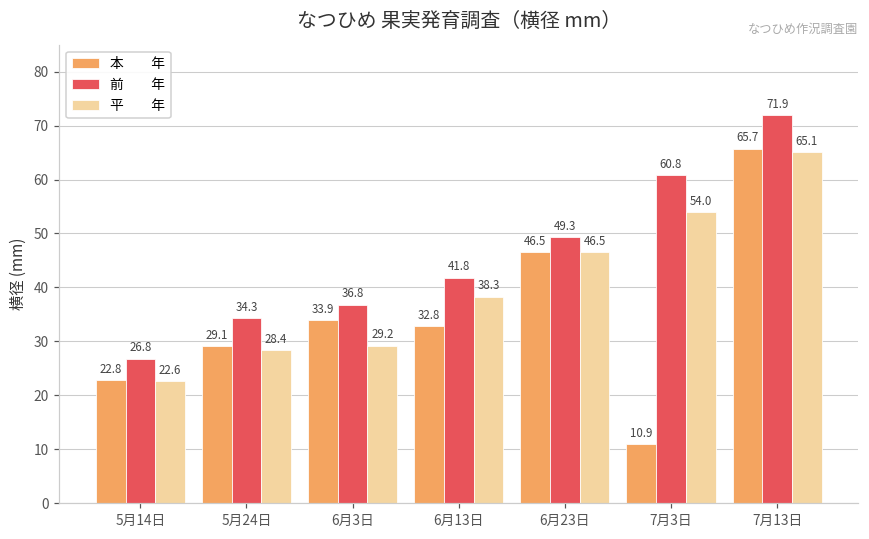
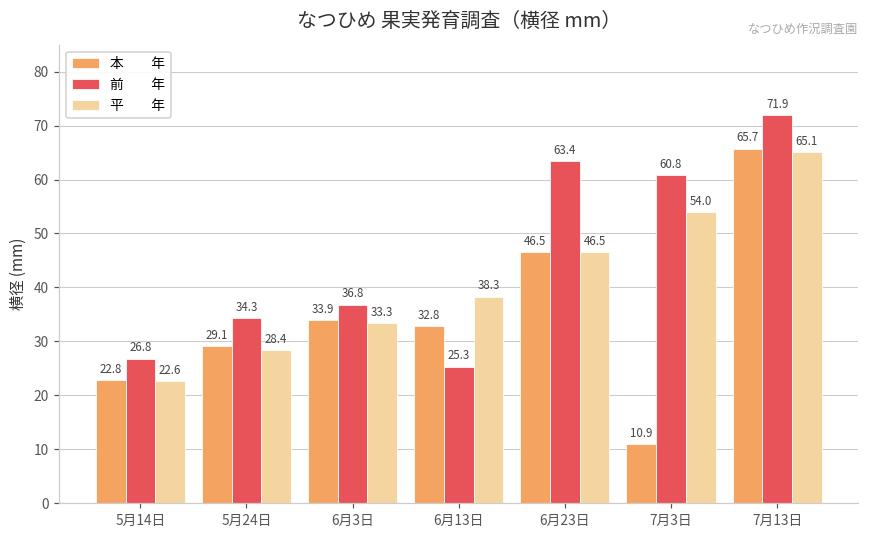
平 年, 6月3日: 29.2 -> 33.3
前 年, 6月13日: 41.8 -> 25.3
前 年, 6月23日: 49.3 -> 63.4
